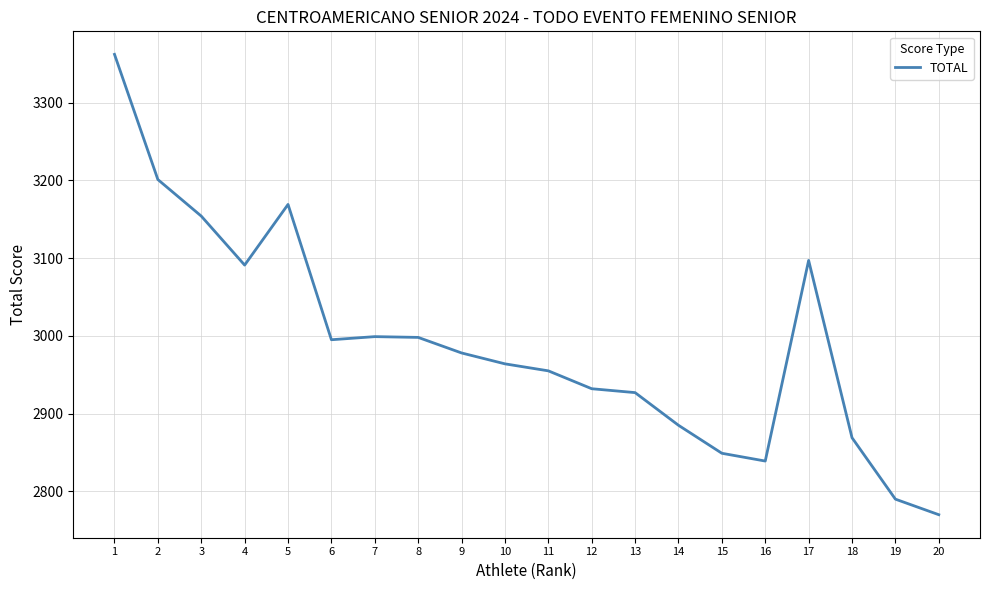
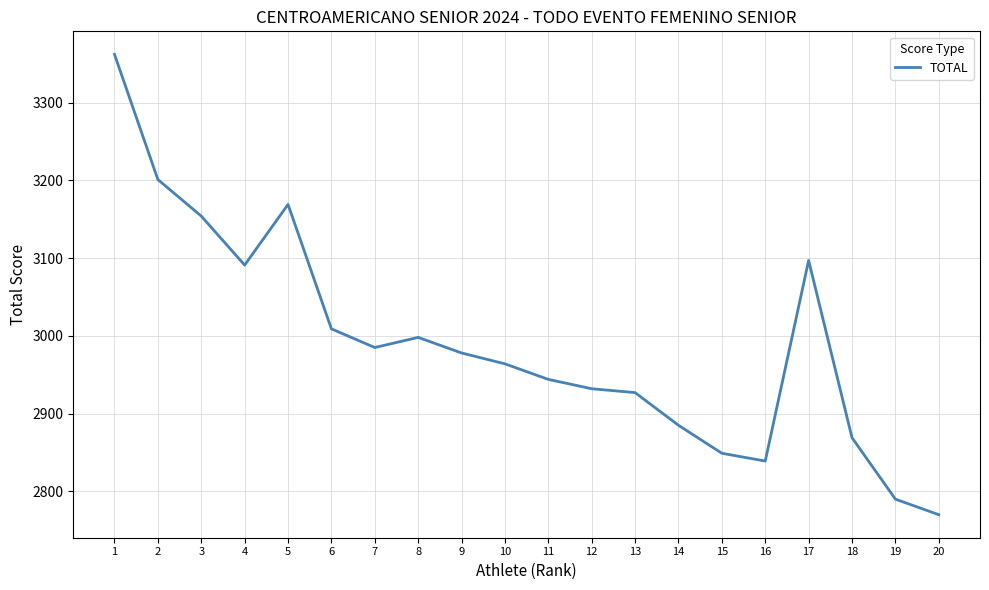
6: 3000 -> 3010
7: 3000 -> 2990
11: 2960 -> 2940
